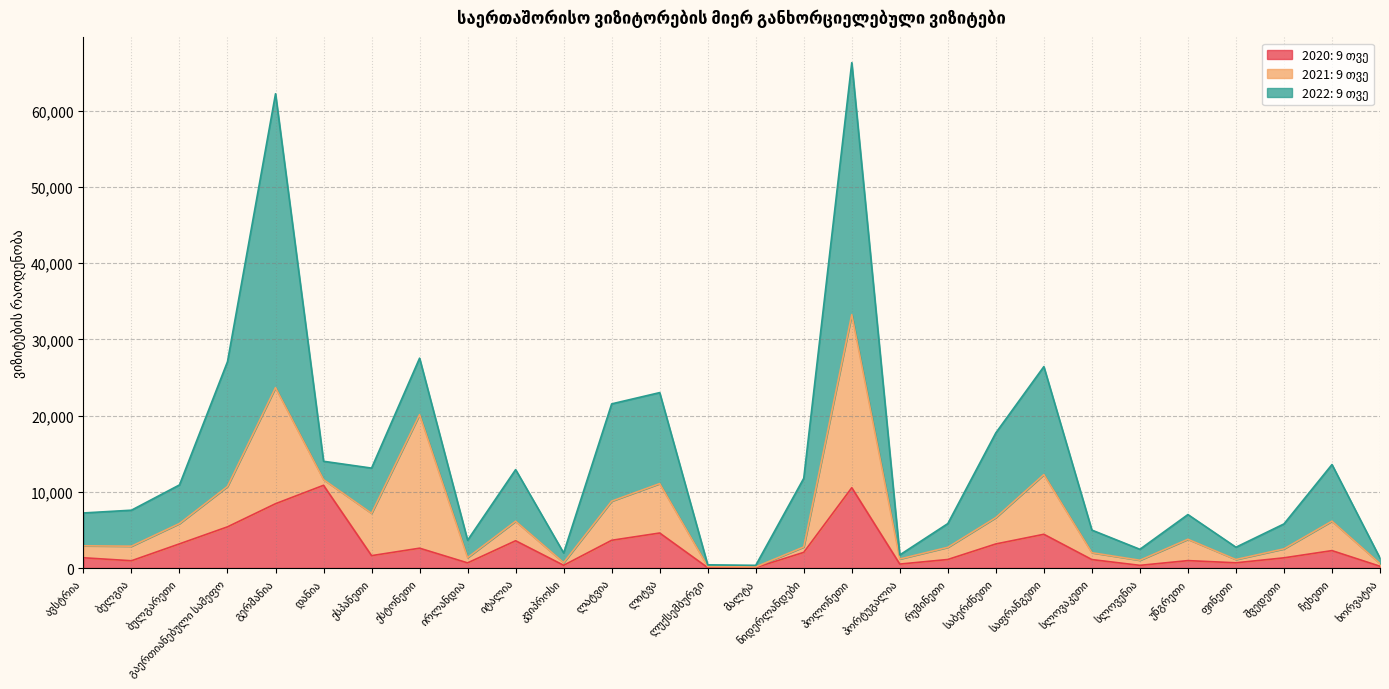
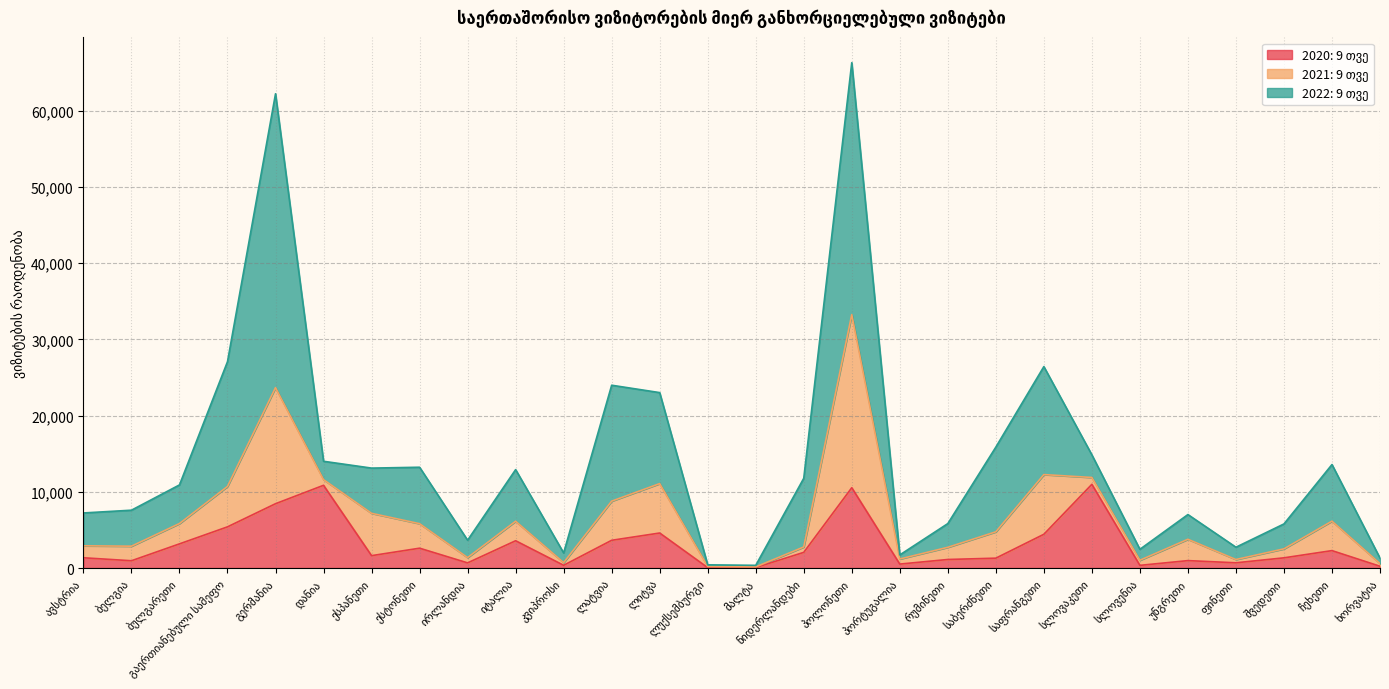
2021: 9 თვე, ესტონეთი: 18,000 -> 3,000
2022: 9 თვე, ლატვია: 13,000 -> 15,000
2020: 9 თვე, საბერძნეთი: 3,000 -> 1,000
2020: 9 თვე, სლოვაკეთი: 1,000 -> 11,000
